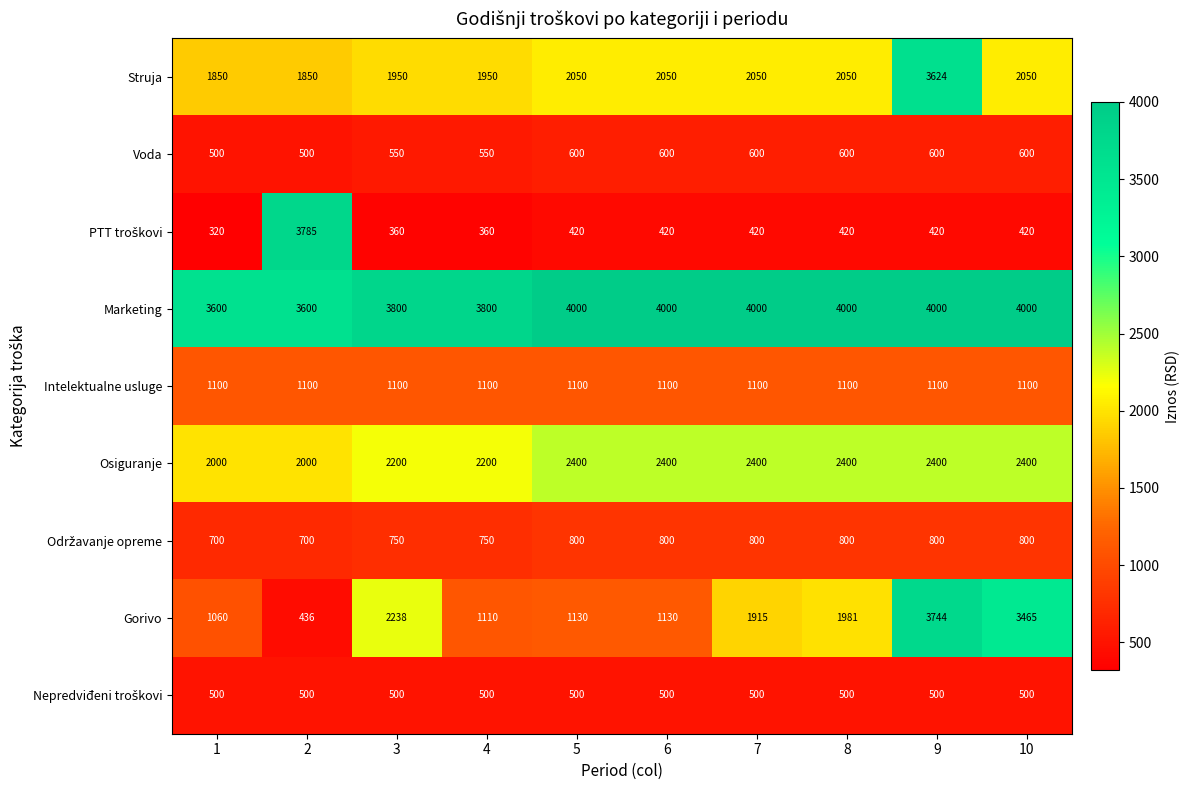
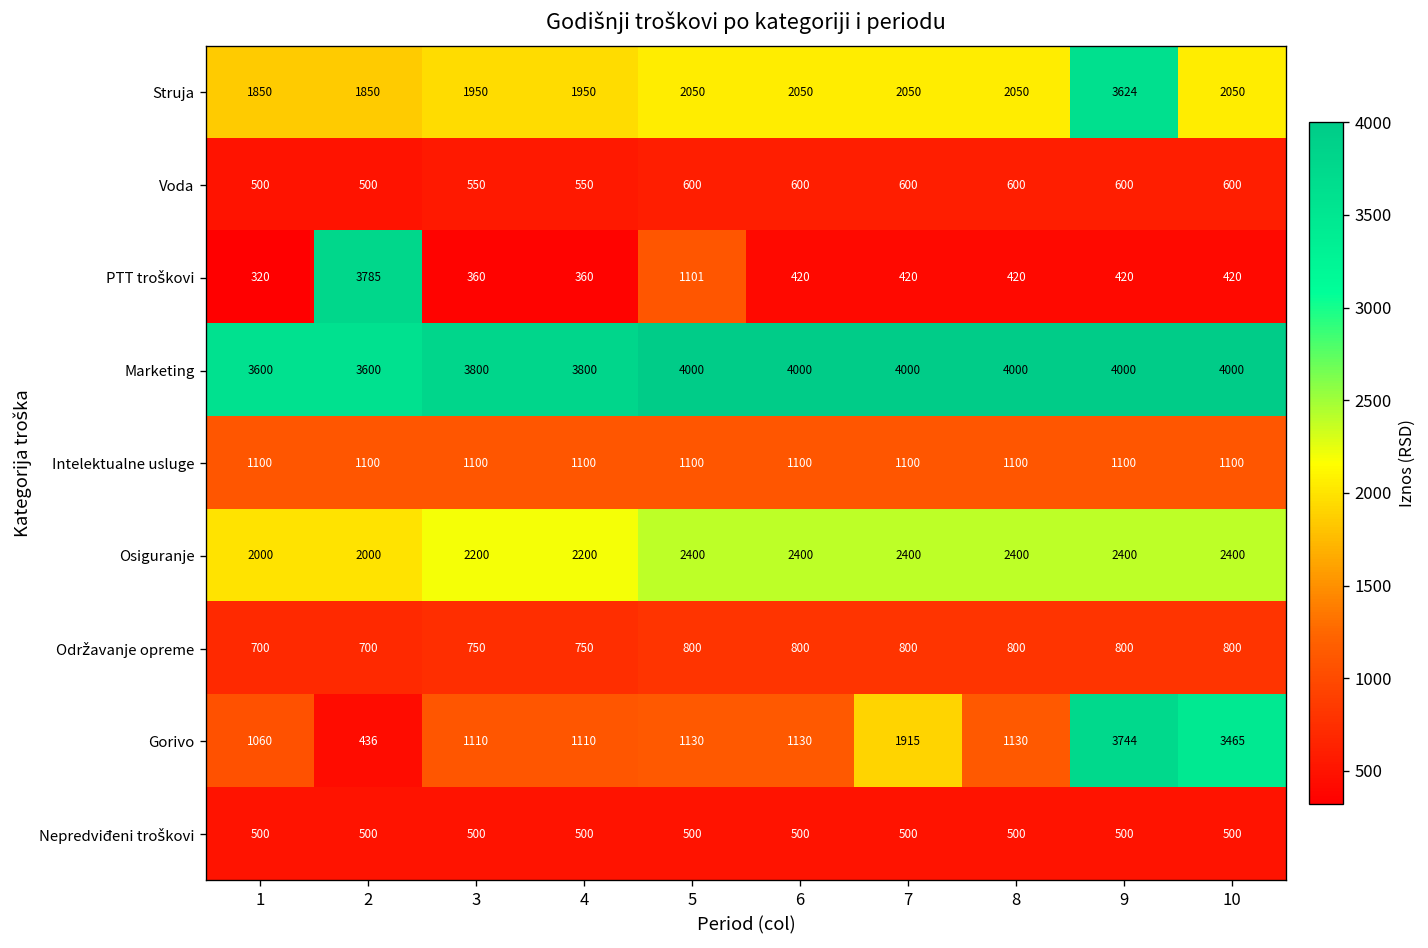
PTT troškovi, 5: 420 -> 1101
Gorivo, 3: 2238 -> 1110
Gorivo, 8: 1981 -> 1130
